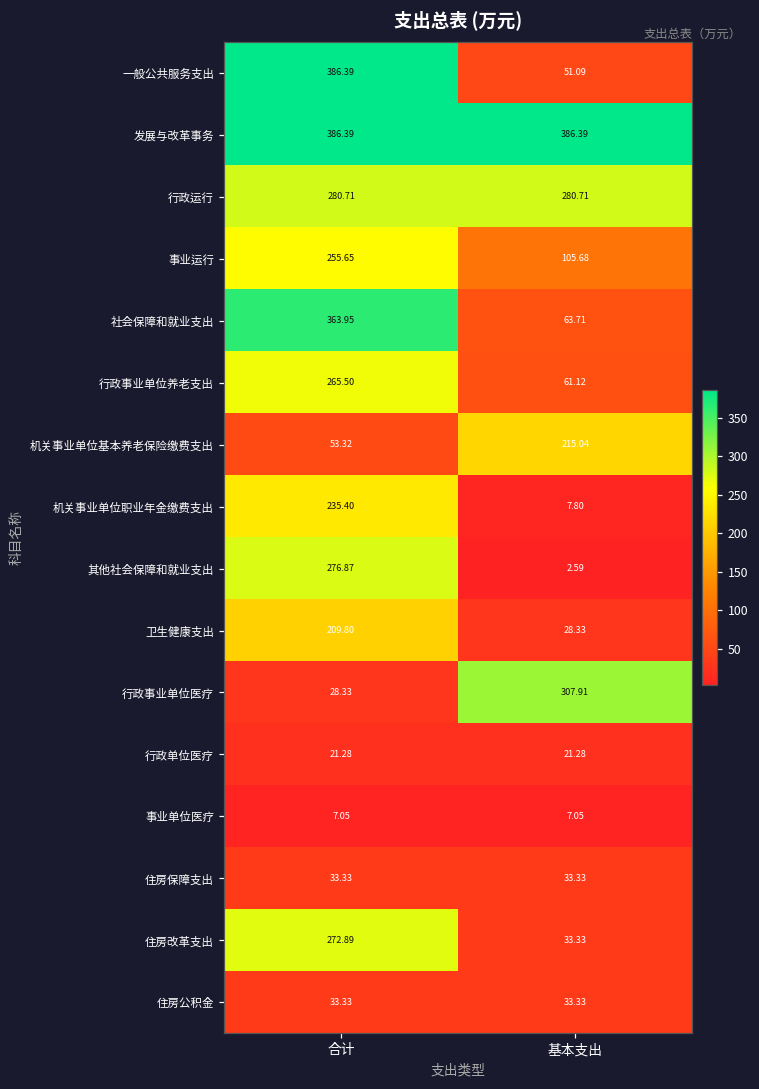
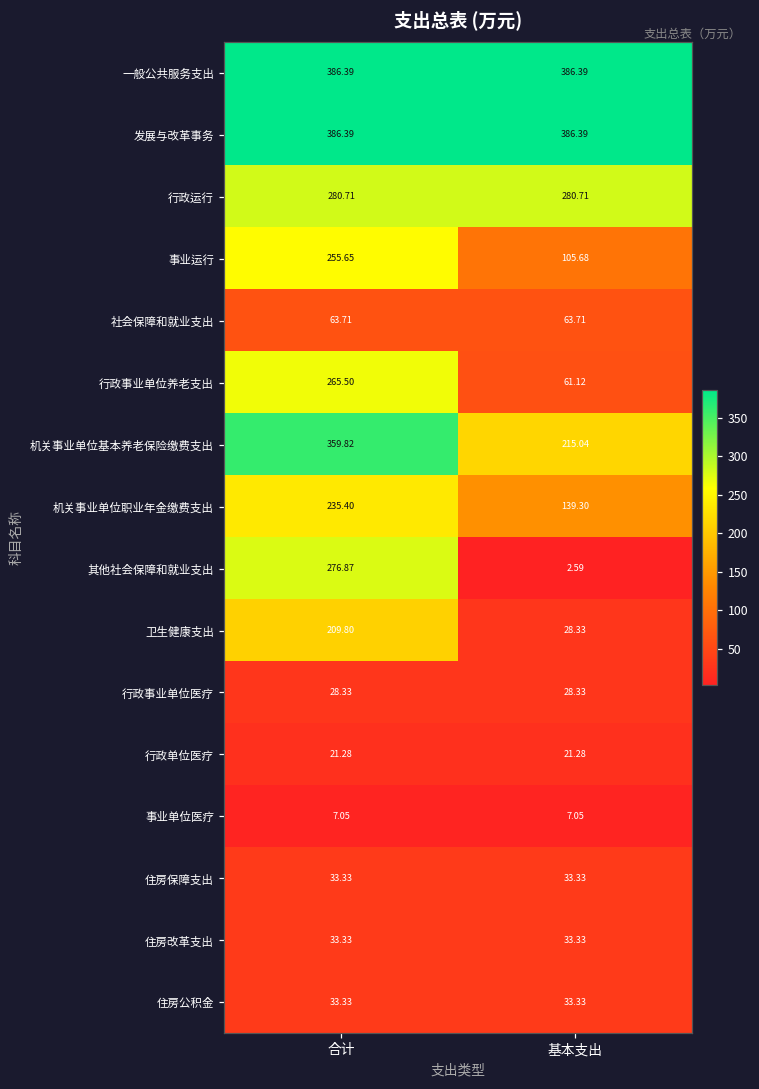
一般公共服务支出, 基本支出: 51.09 -> 386.39
社会保障和就业支出, 合计: 363.95 -> 63.71
机关事业单位基本养老保险缴费支出, 合计: 53.32 -> 359.82
机关事业单位职业年金缴费支出, 基本支出: 7.80 -> 139.30
行政事业单位医疗, 基本支出: 307.91 -> 28.33
住房改革支出, 合计: 272.89 -> 33.33
